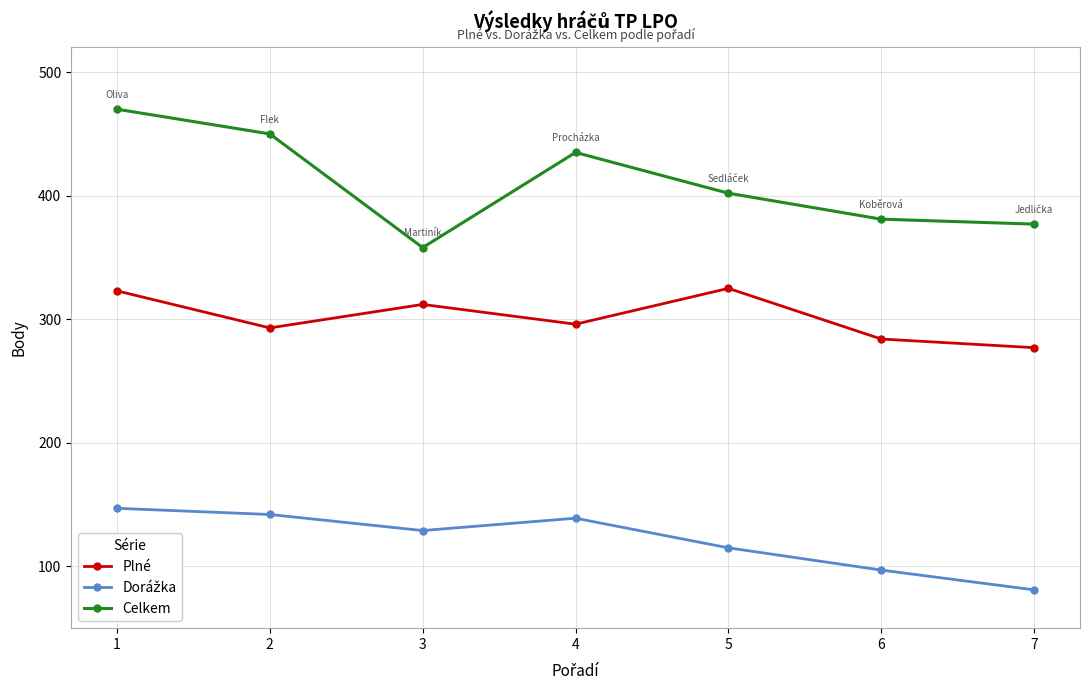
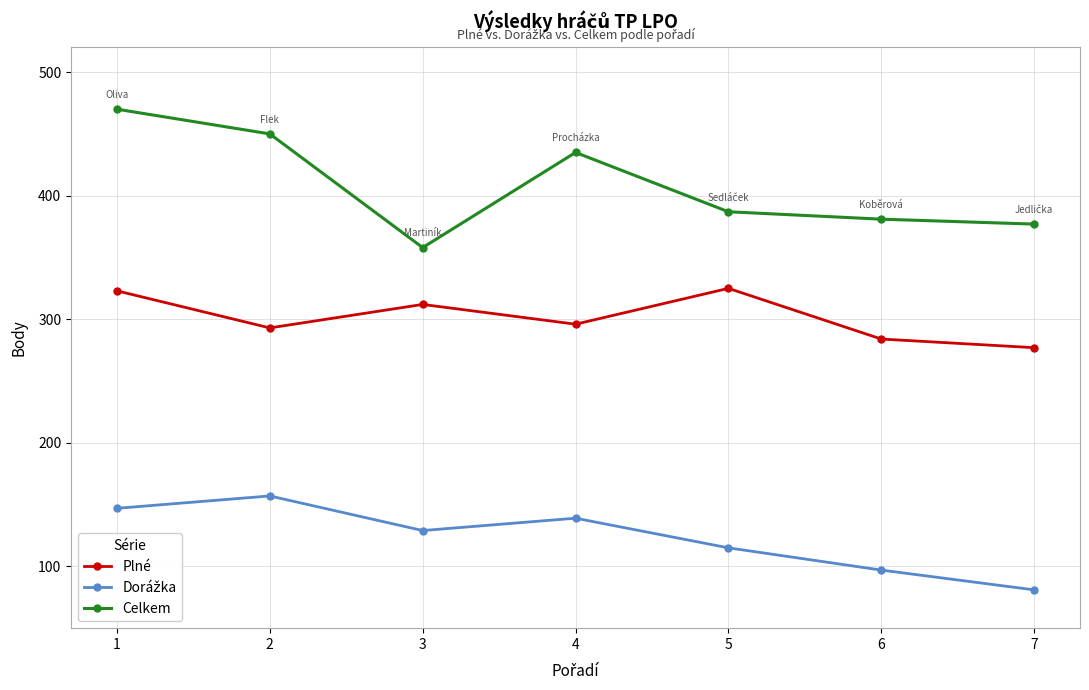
Dorážka, 2: 142 -> 157
Celkem, 5: 402 -> 387
